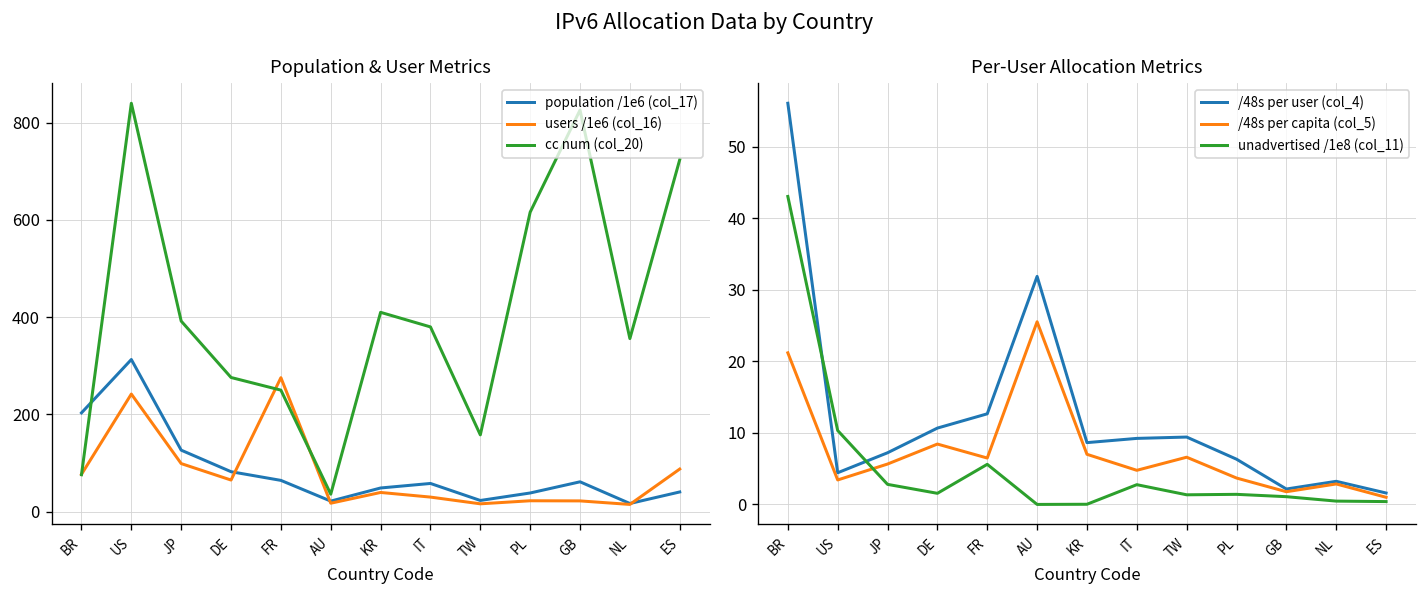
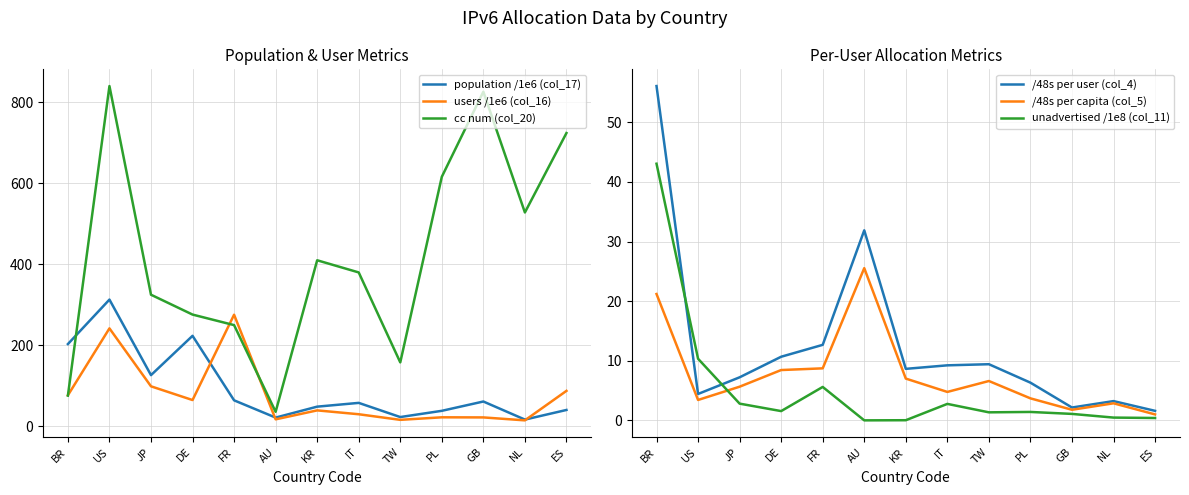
Population & User Metrics, cc num (col_20), JP: 390 -> 330
Population & User Metrics, population /1e6 (col_17), DE: 80 -> 220
Population & User Metrics, cc num (col_20), NL: 360 -> 530
Per-User Allocation Metrics, /48s per capita (col_5), FR: 6 -> 9
